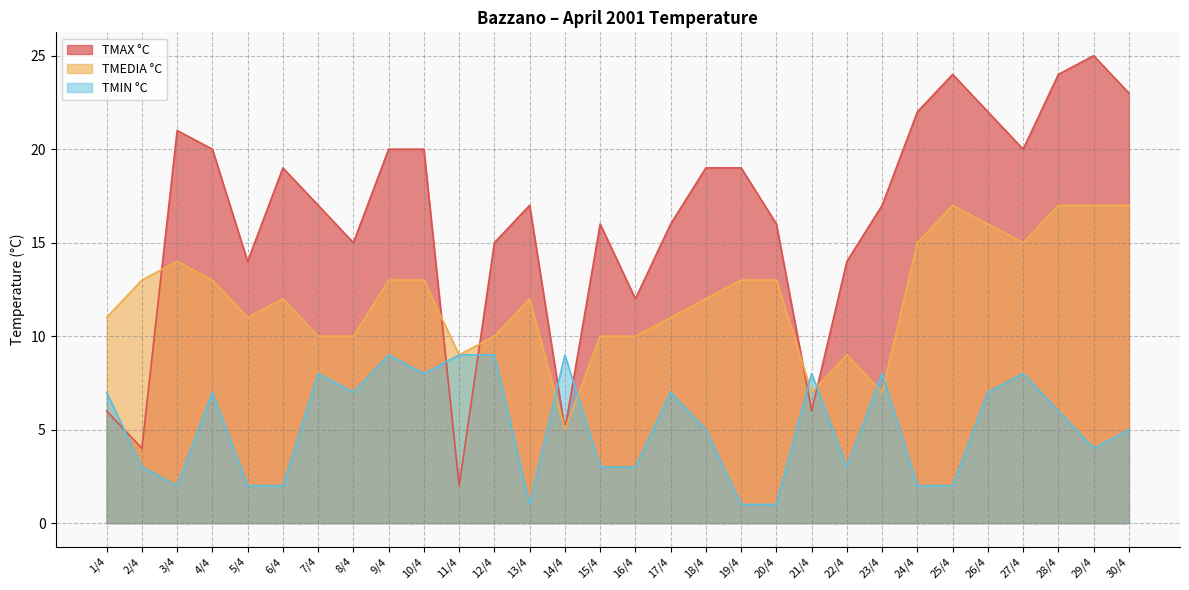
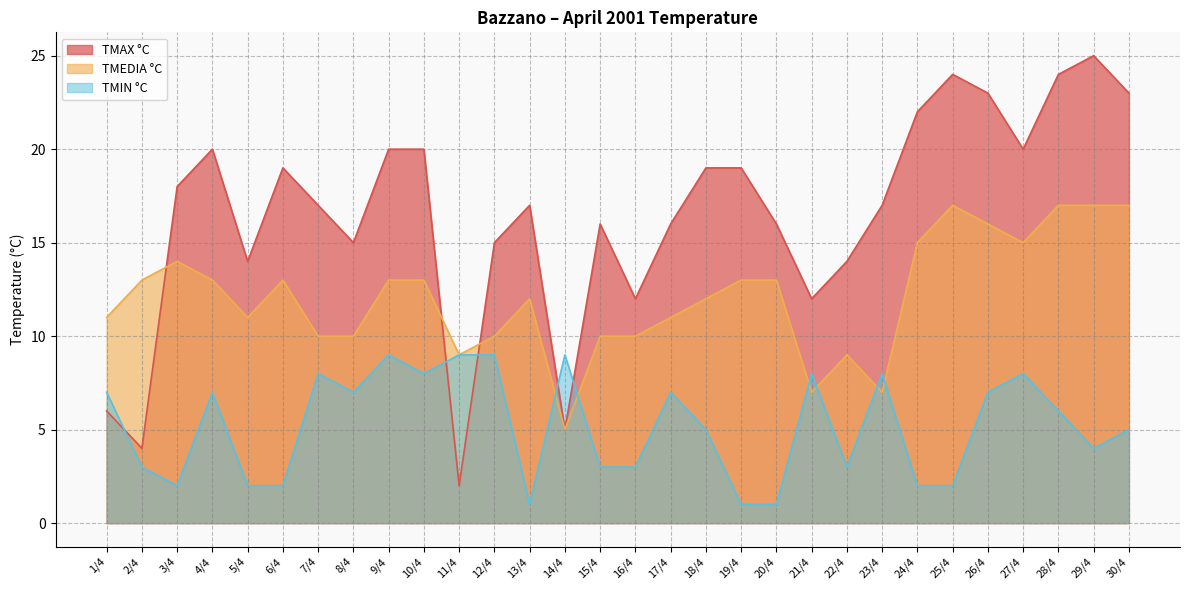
TMAX °C, 3/4: 21 -> 18
TMEDIA °C, 6/4: 12 -> 13
TMAX °C, 21/4: 6 -> 12
TMAX °C, 26/4: 22 -> 23
